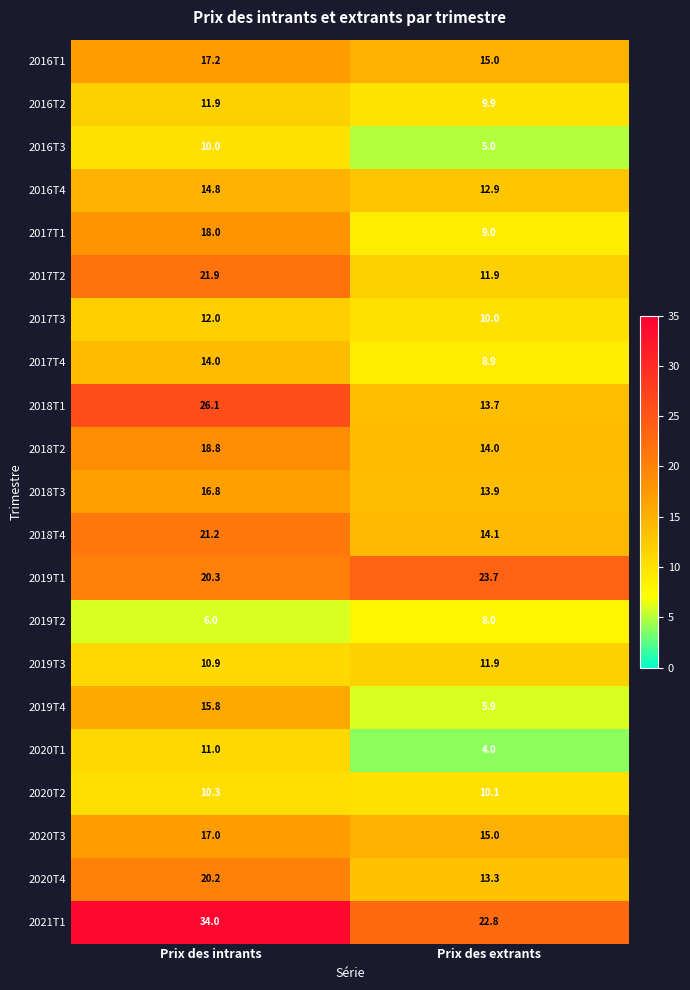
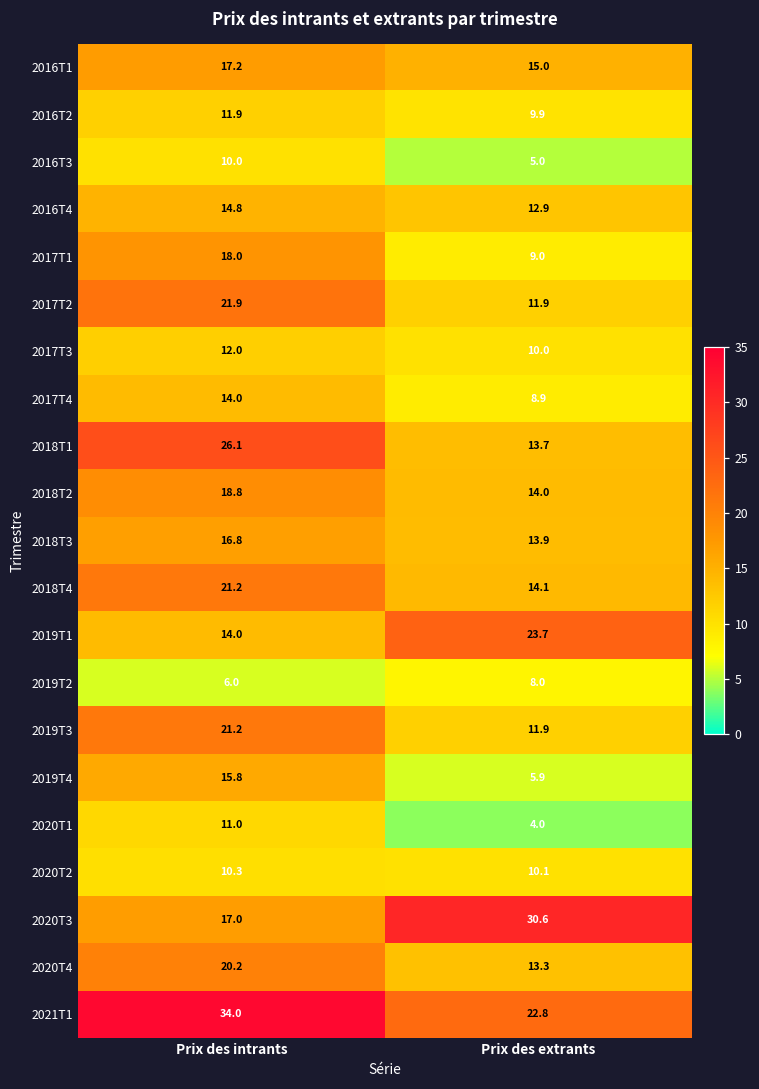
2019T1, Prix des intrants: 20.3 -> 14.0
2019T3, Prix des intrants: 10.9 -> 21.2
2020T3, Prix des extrants: 15.0 -> 30.6
